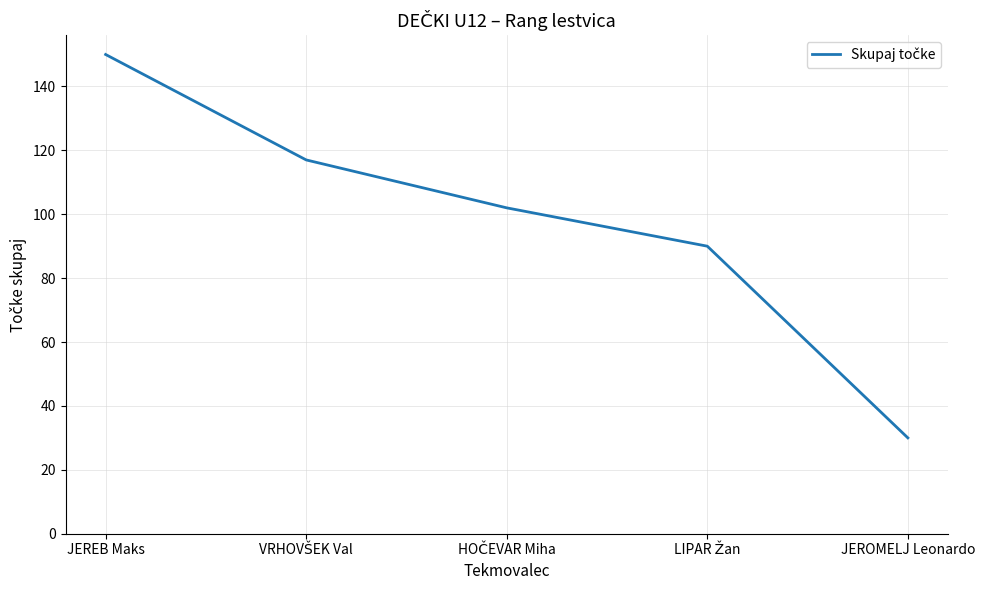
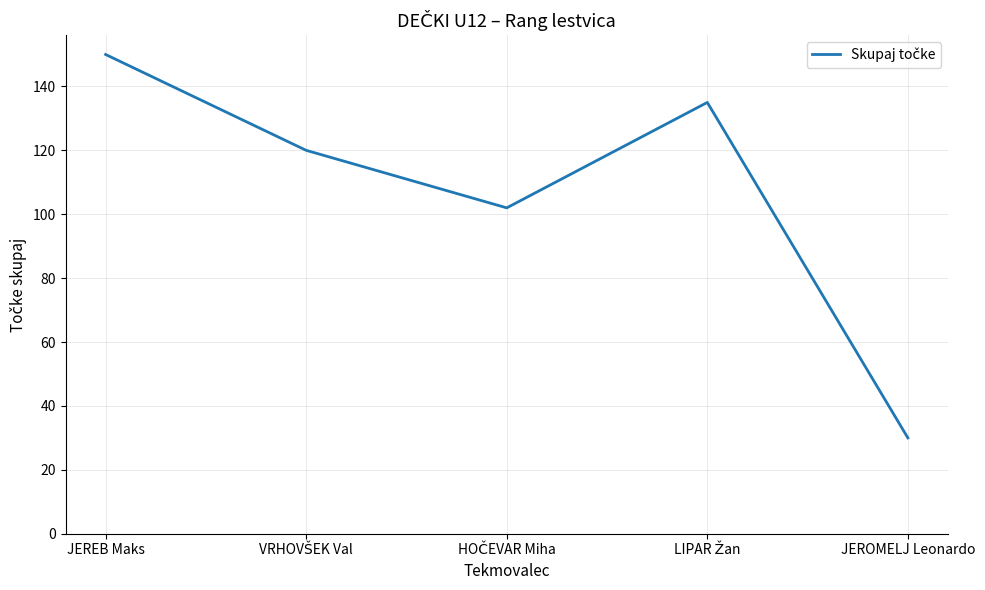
VRHOVŠEK Val: 117 -> 120
LIPAR Žan: 90 -> 135
